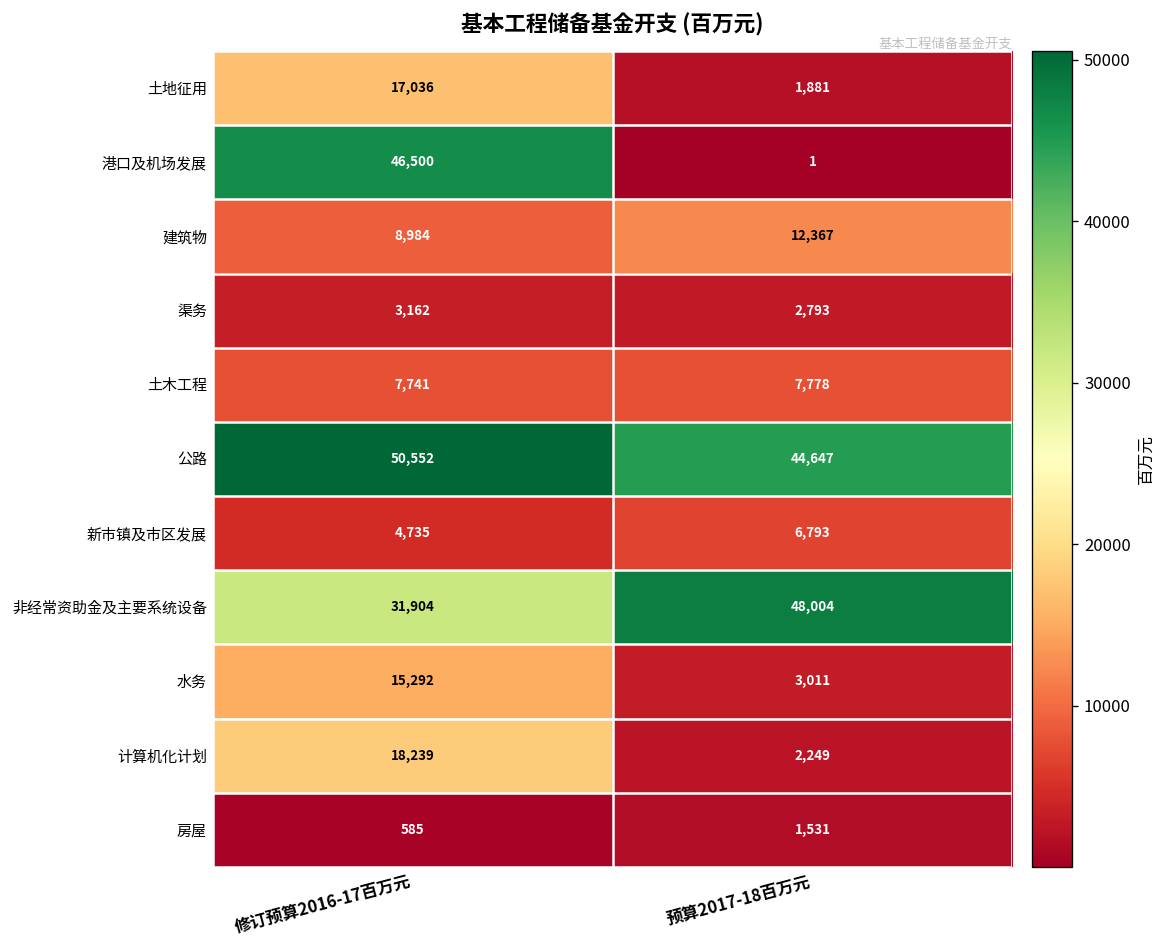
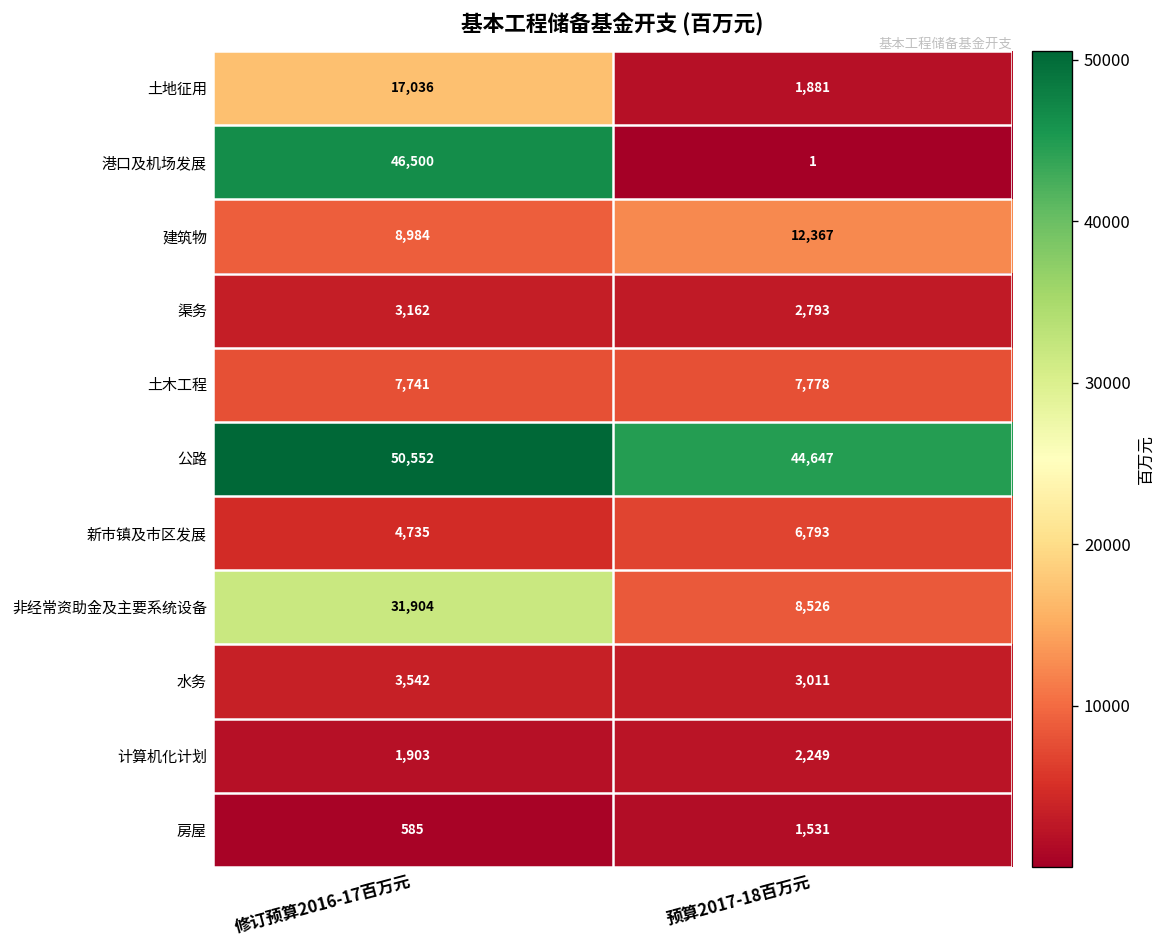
非经常资助金及主要系统设备, 预算2017-18百万元: 48,004 -> 8,526
水务, 修订预算2016-17百万元: 15,292 -> 3,542
计算机化计划, 修订预算2016-17百万元: 18,239 -> 1,903
